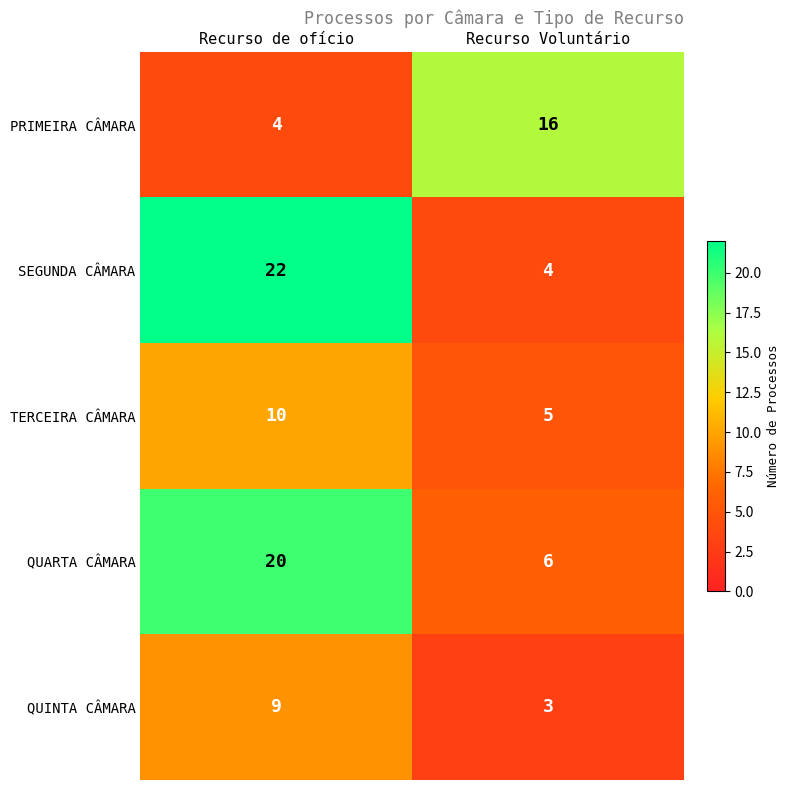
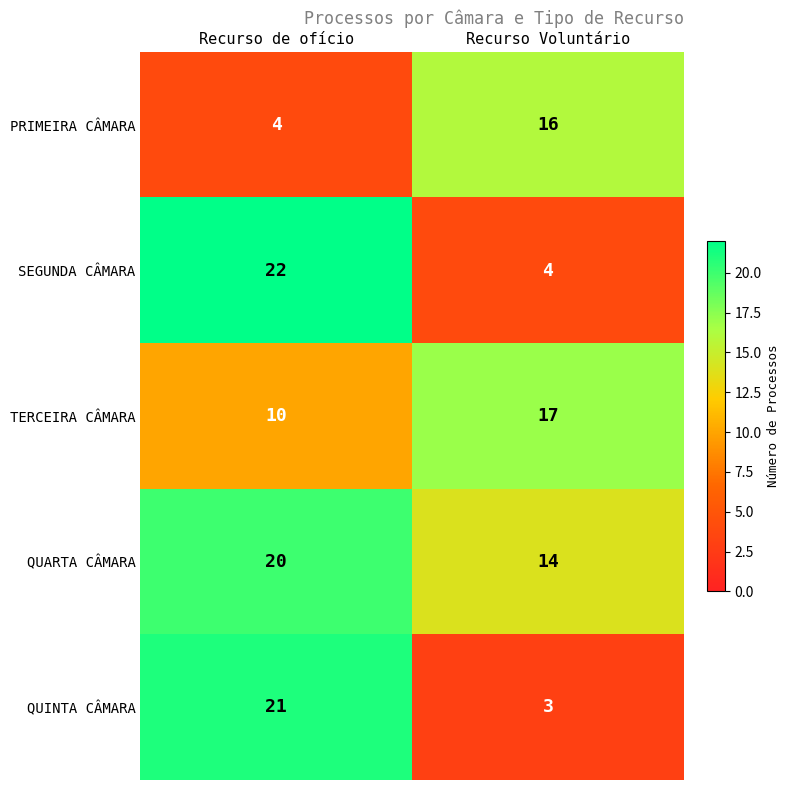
TERCEIRA CÂMARA, Recurso Voluntário: 5 -> 17
QUARTA CÂMARA, Recurso Voluntário: 6 -> 14
QUINTA CÂMARA, Recurso de ofício: 9 -> 21
